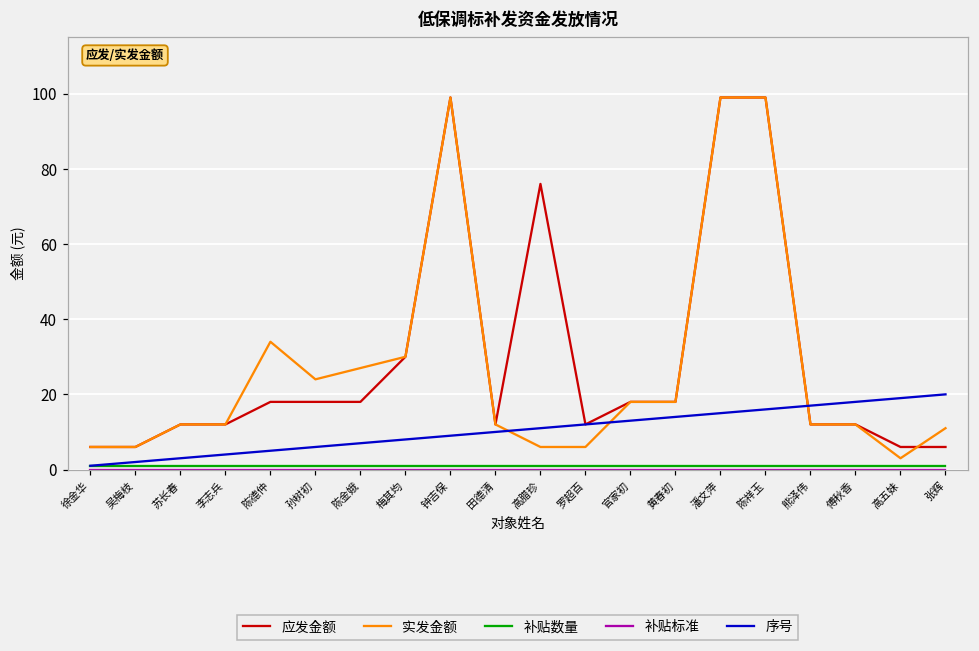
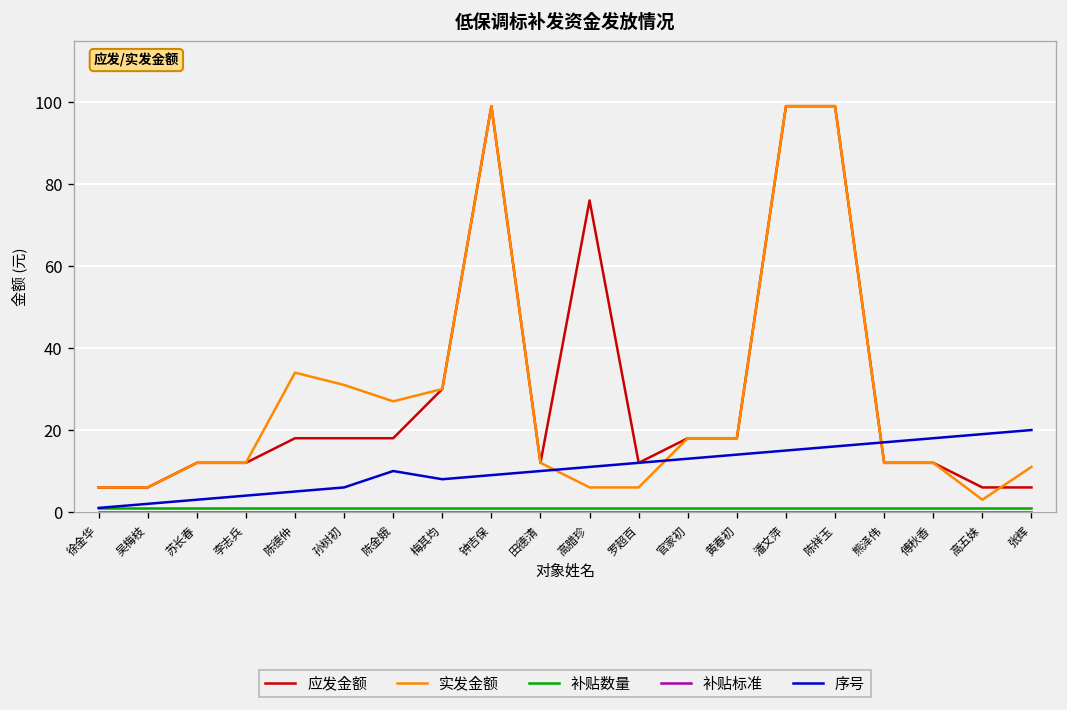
实发金额, 孙树初: 24 -> 31
序号, 陈金娥: 7 -> 10
